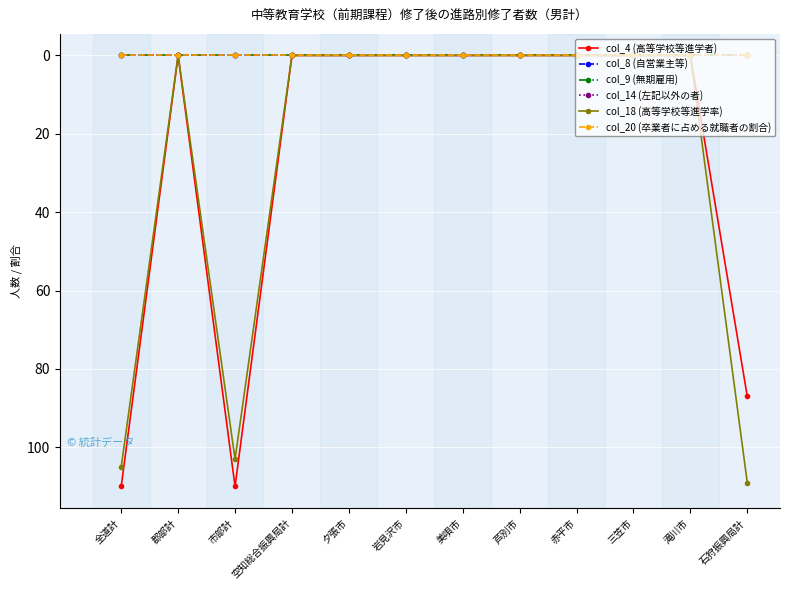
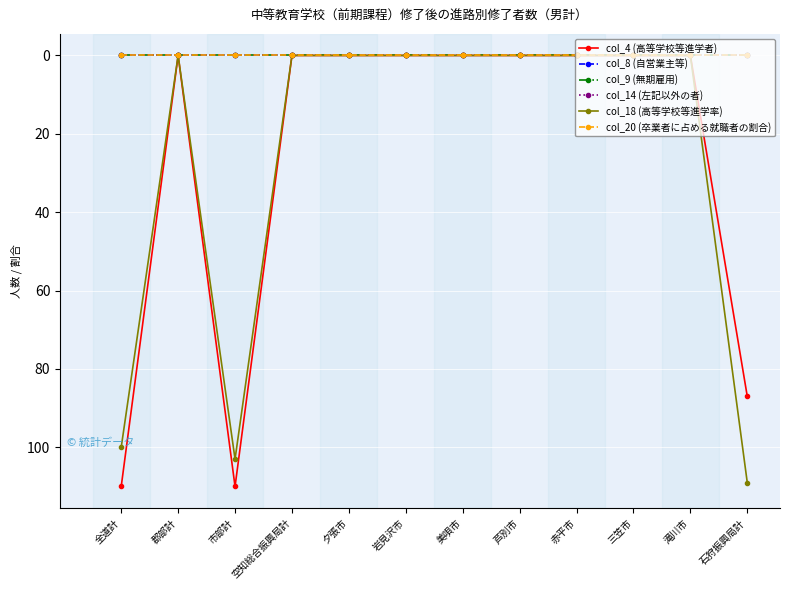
col_18 (高等学校等進学率), 全道計: 105 -> 100
